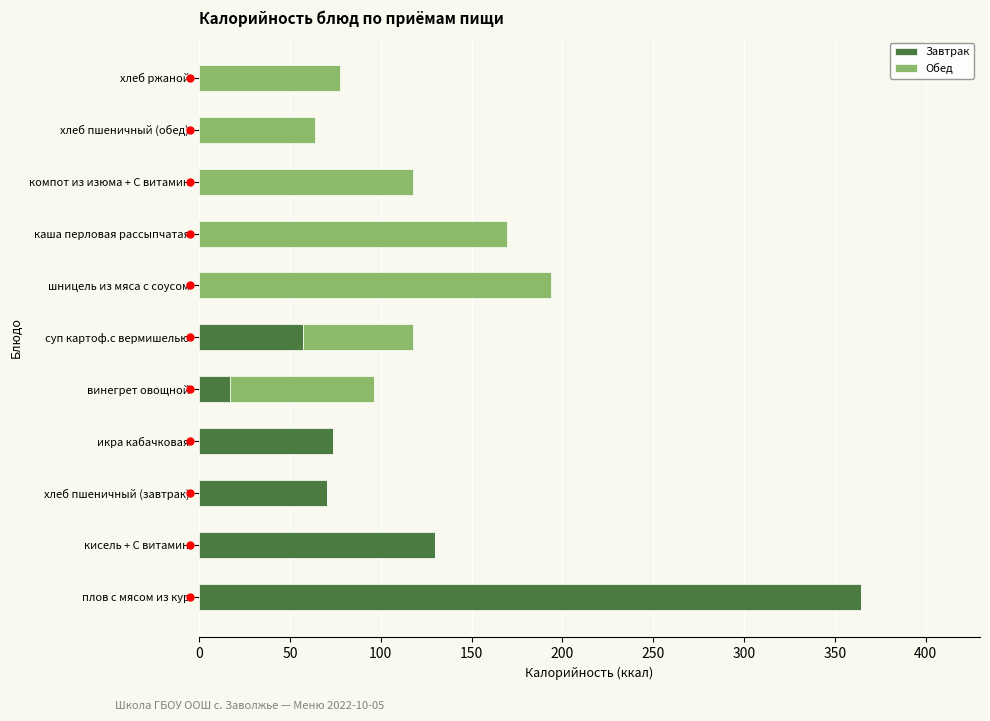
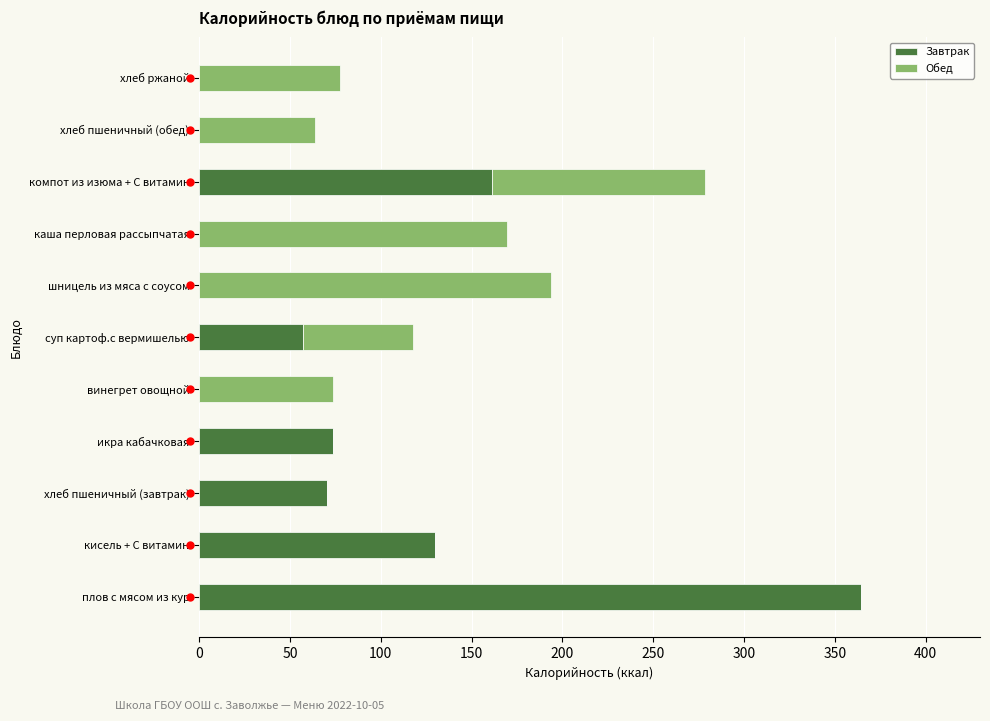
Завтрак, компот из изюма + С витамин: 0 -> 161
Завтрак, винегрет овощной: 17 -> 0
Обед, винегрет овощной: 79 -> 73
